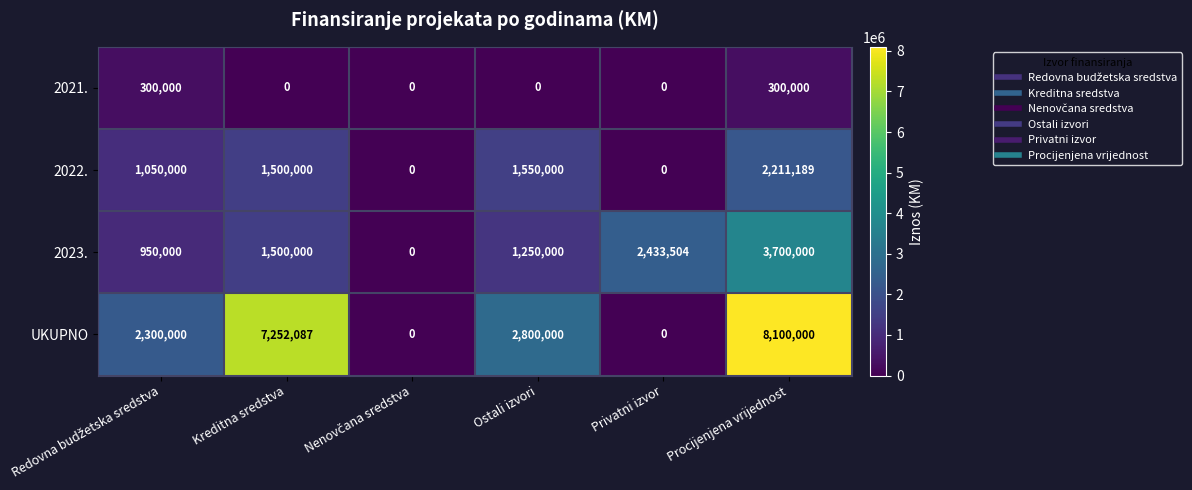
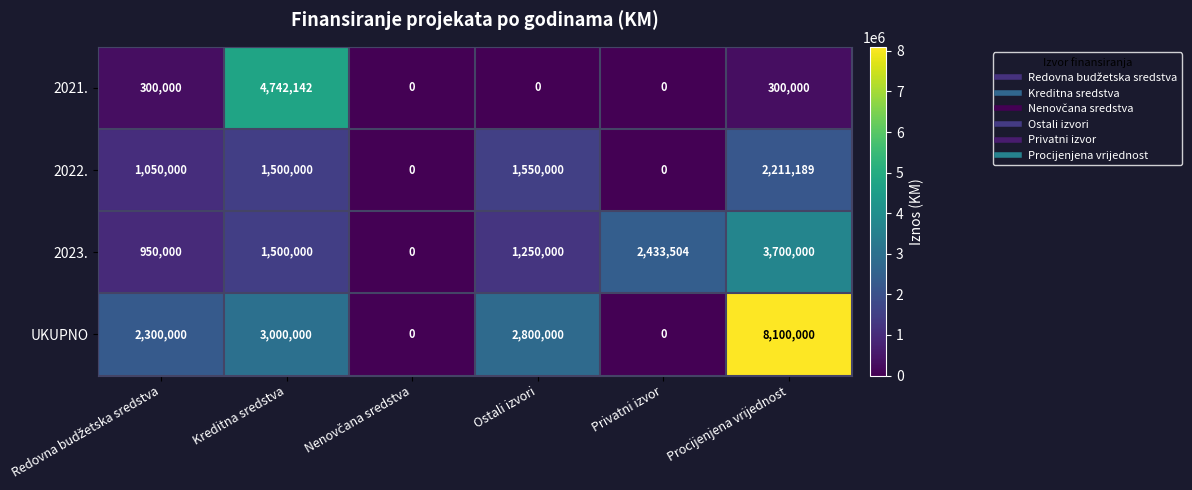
2021., Kreditna sredstva: 0 -> 4,742,142
UKUPNO, Kreditna sredstva: 7,252,087 -> 3,000,000
